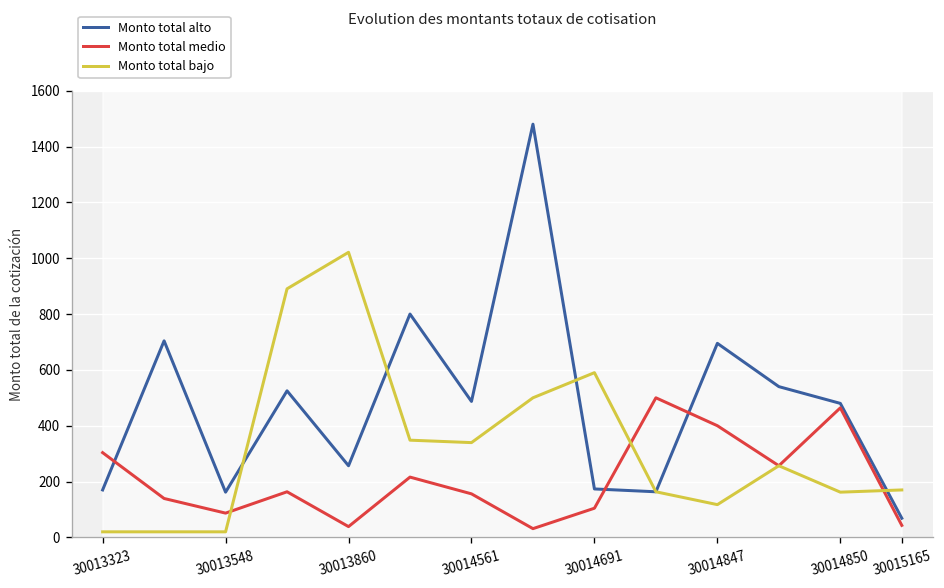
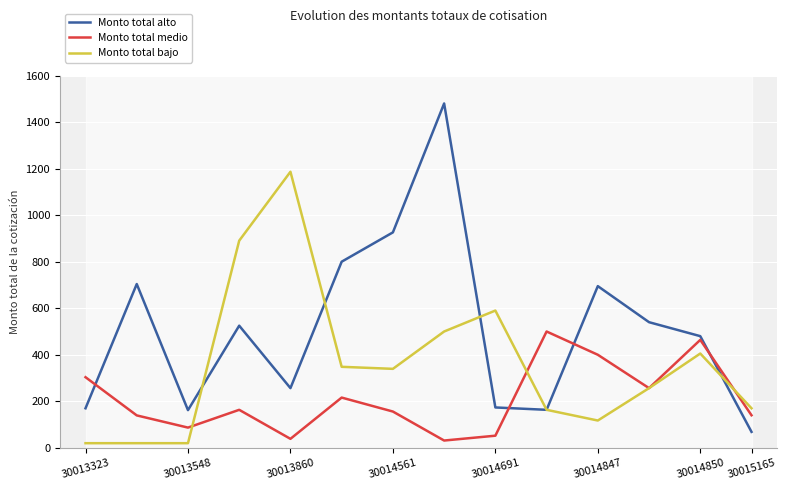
Monto total bajo, 30013860: 1020 -> 1190
Monto total alto, 30014561: 490 -> 930
Monto total medio, 30014691: 100 -> 50
Monto total bajo, 30014850: 160 -> 410
Monto total medio, 30015165: 40 -> 140
